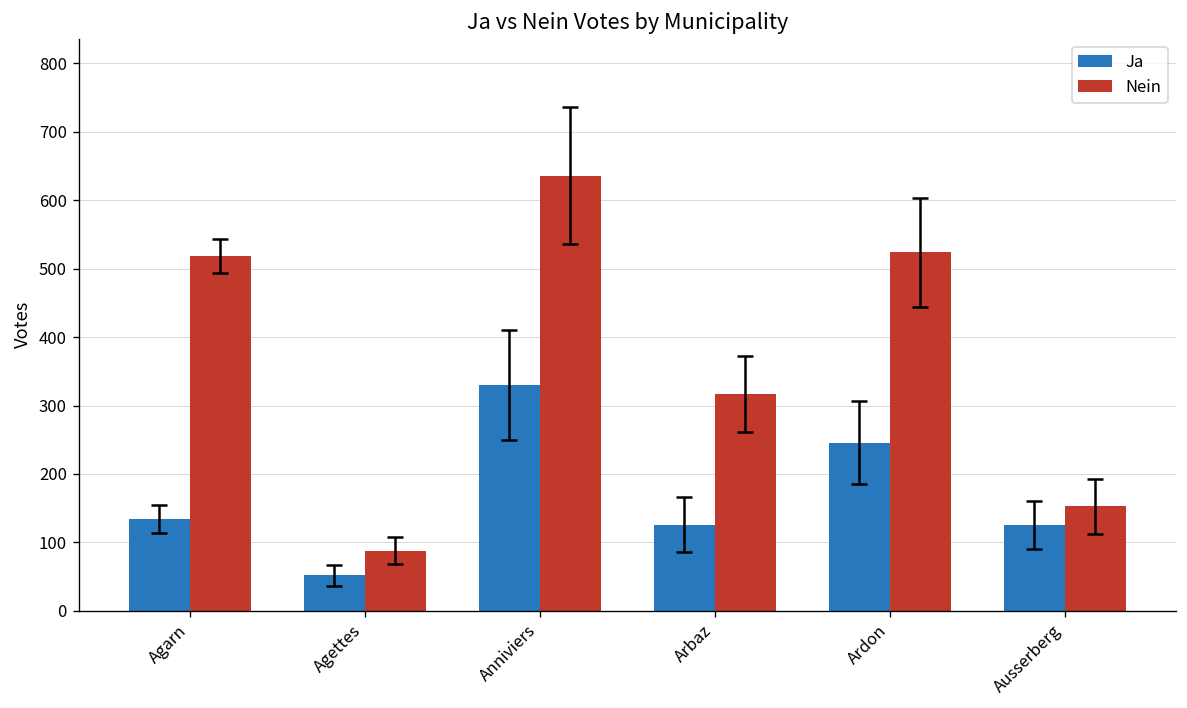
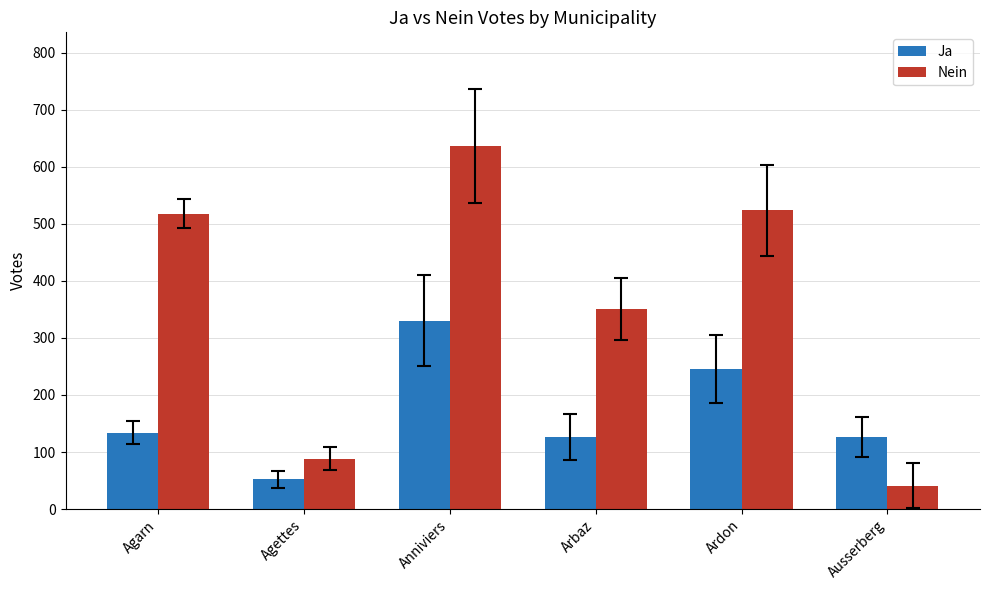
Nein, Arbaz: 320 -> 350
Nein, Ausserberg: 150 -> 40
